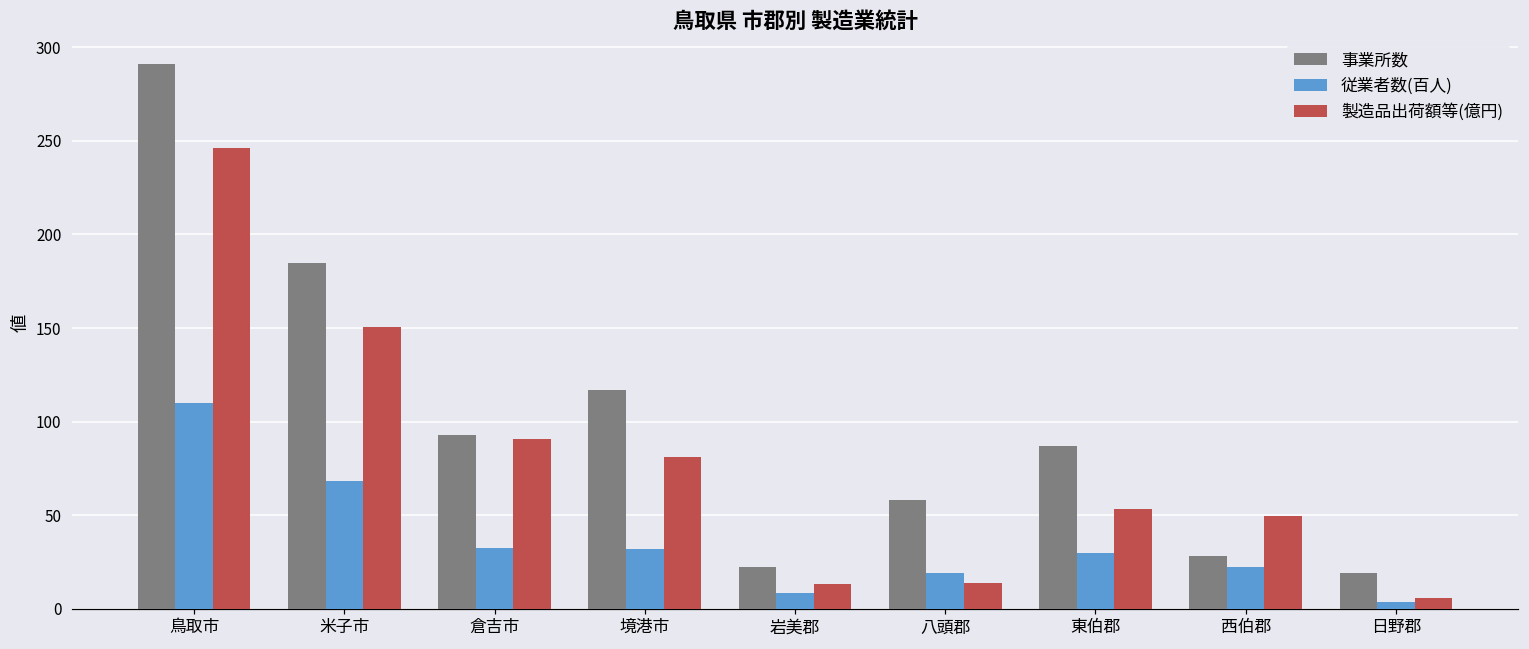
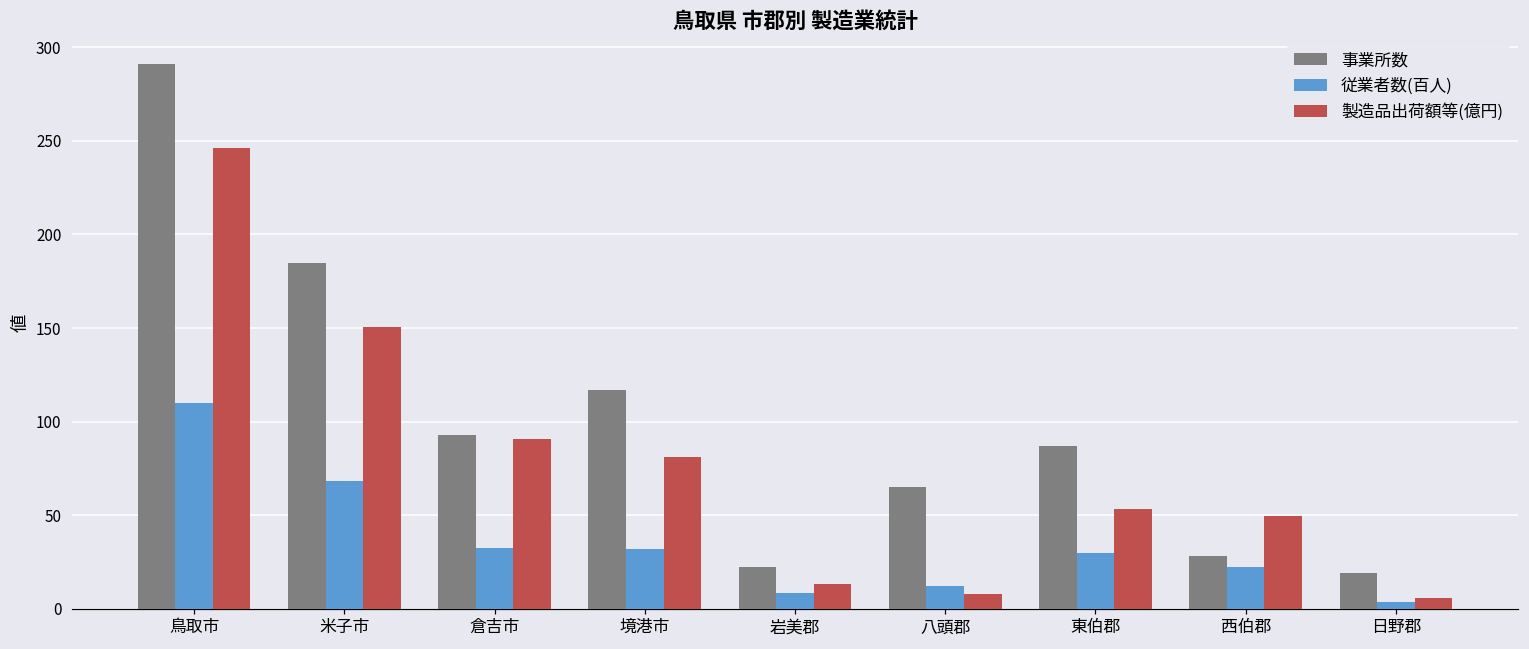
事業所数, 八頭郡: 58 -> 65
従業者数(百人), 八頭郡: 19 -> 12
製造品出荷額等(億円), 八頭郡: 14 -> 8
